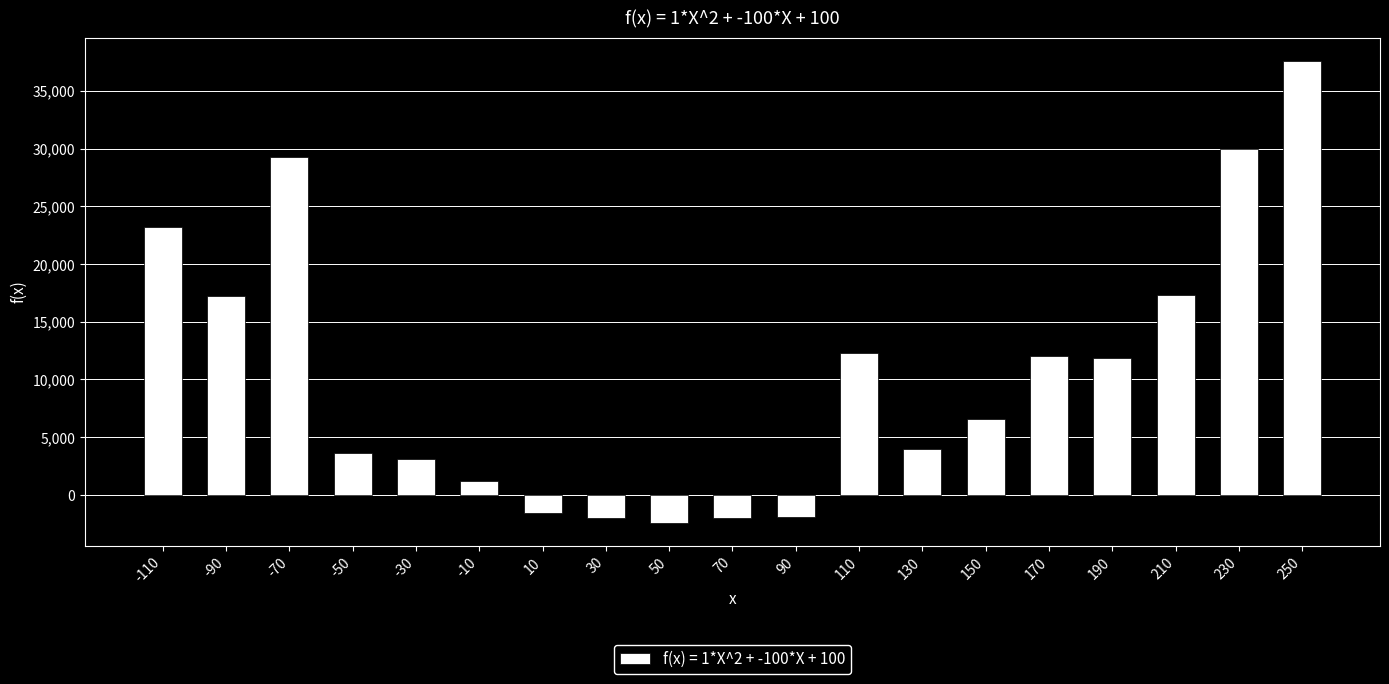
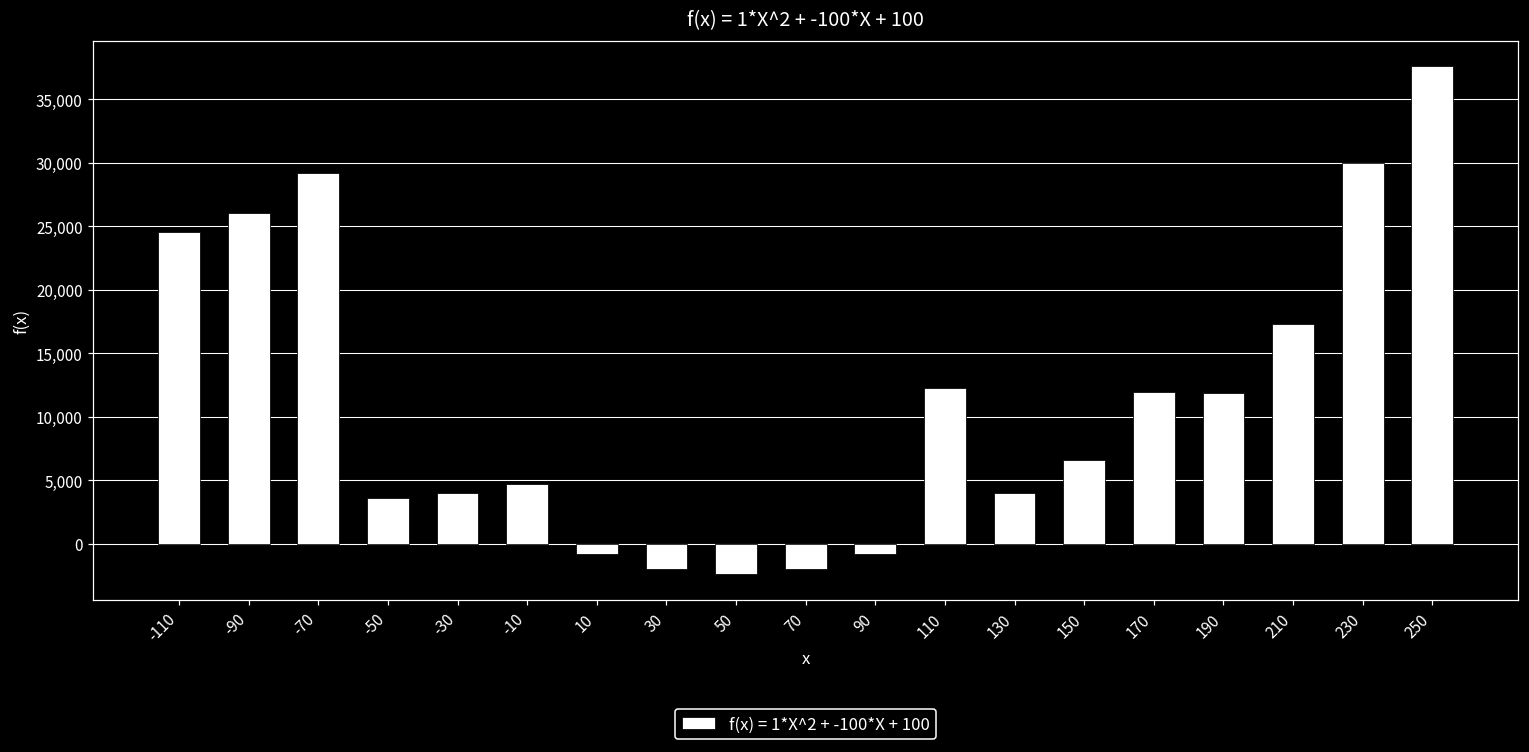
-110: 23,200 -> 24,600
-90: 17,200 -> 26,000
-30: 3,100 -> 4,000
-10: 1,200 -> 4,700
10: -1,600 -> -800
90: -1,900 -> -800
